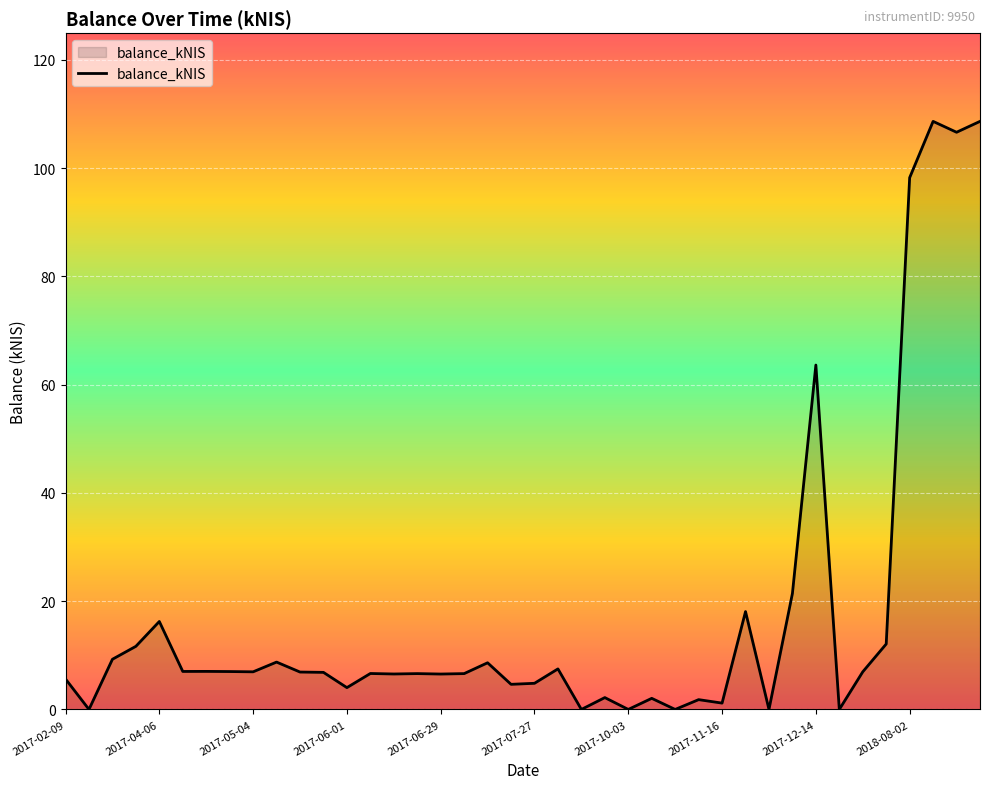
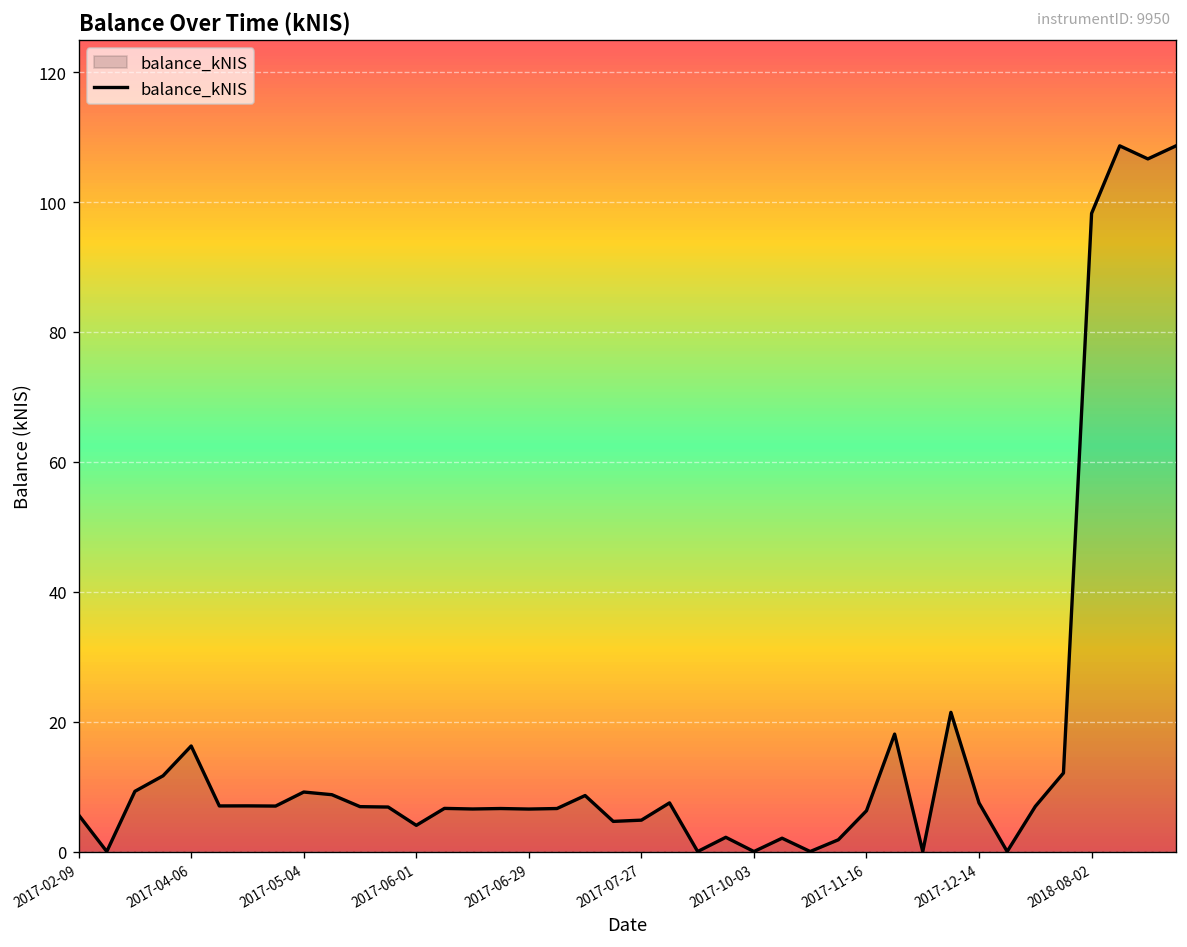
2017-05-04: 7 -> 9
2017-11-16: 1 -> 6
2017-12-14: 64 -> 7
